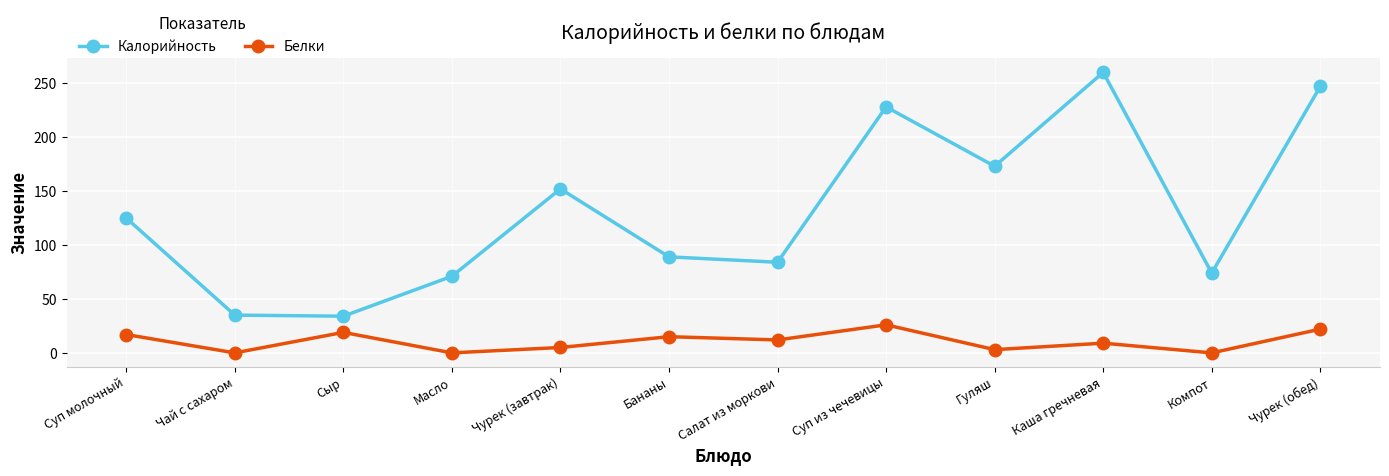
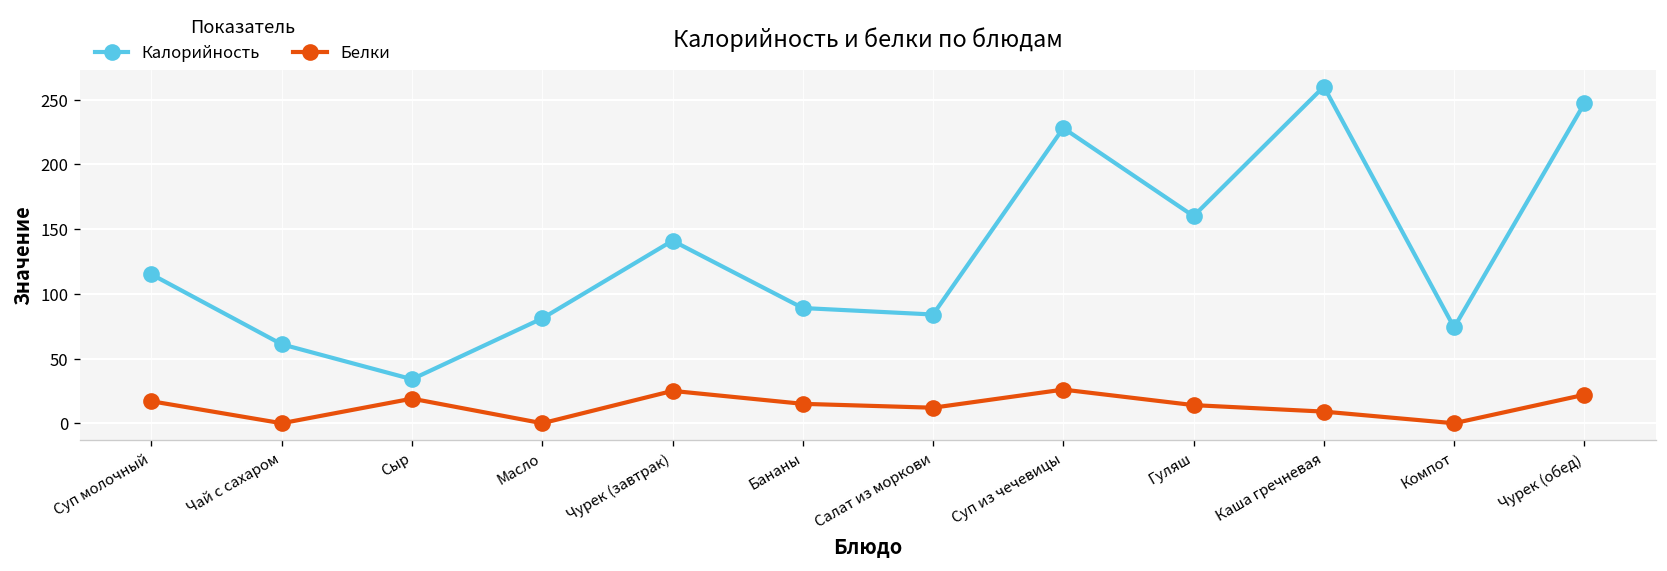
Калорийность, Суп молочный: 125 -> 115
Калорийность, Чай с сахаром: 35 -> 61
Калорийность, Масло: 71 -> 81
Калорийность, Чурек (завтрак): 152 -> 141
Белки, Чурек (завтрак): 5 -> 25
Калорийность, Гуляш: 173 -> 160
Белки, Гуляш: 3 -> 14
